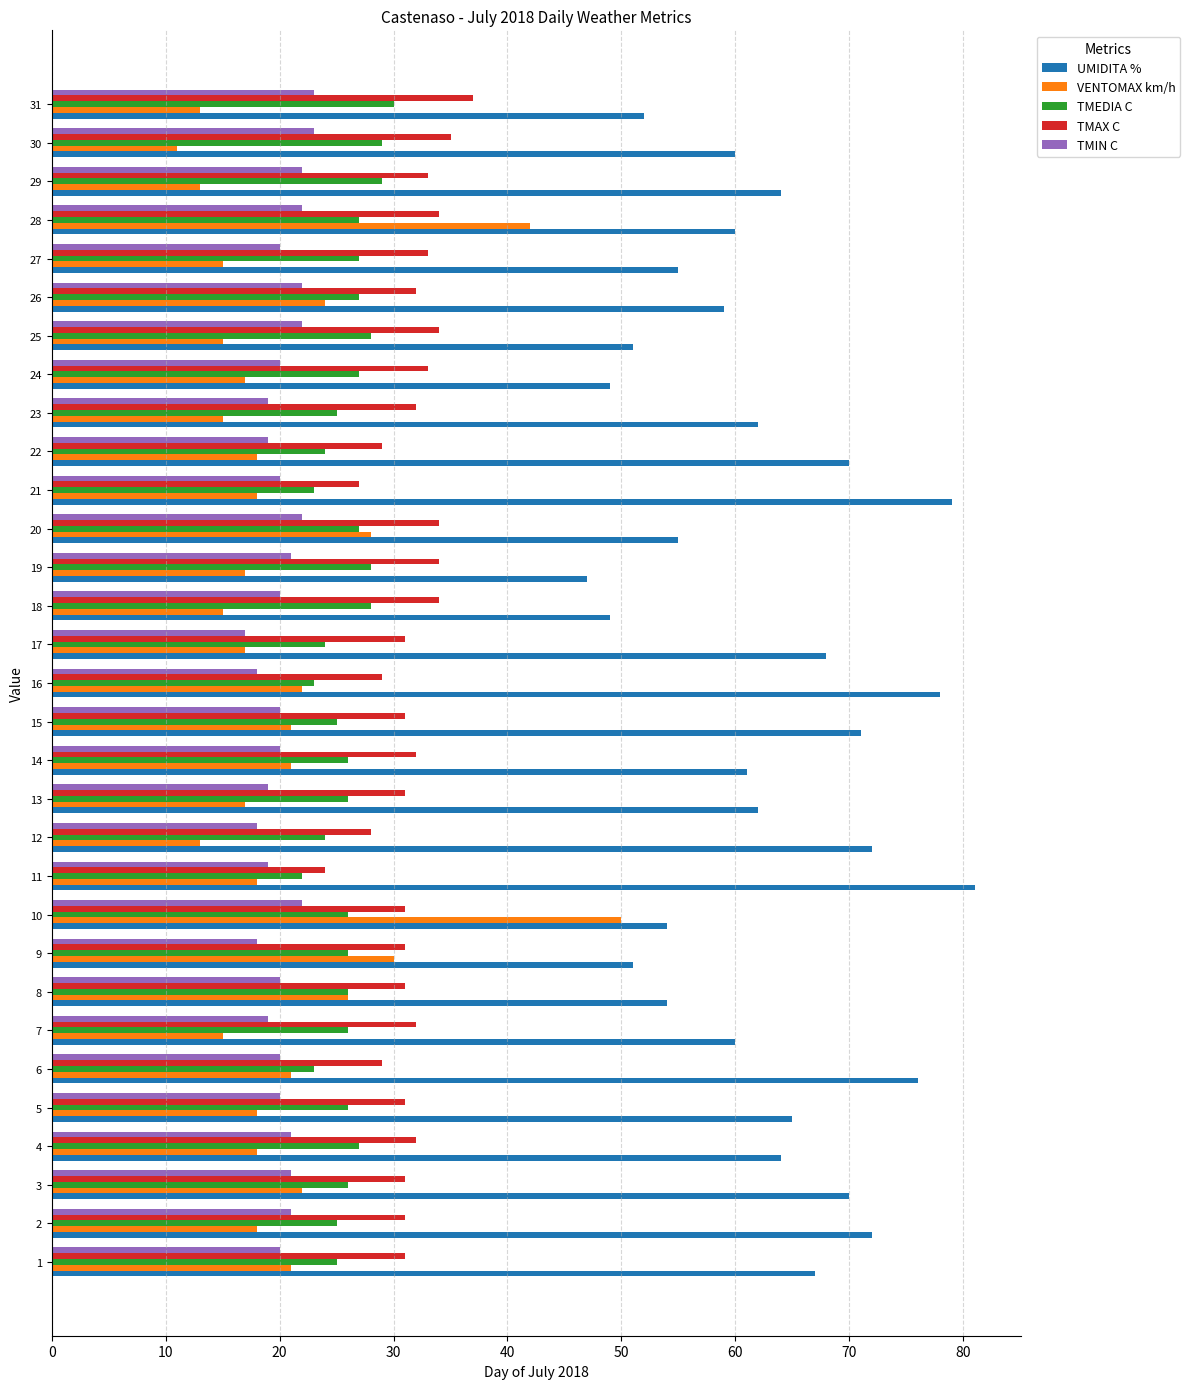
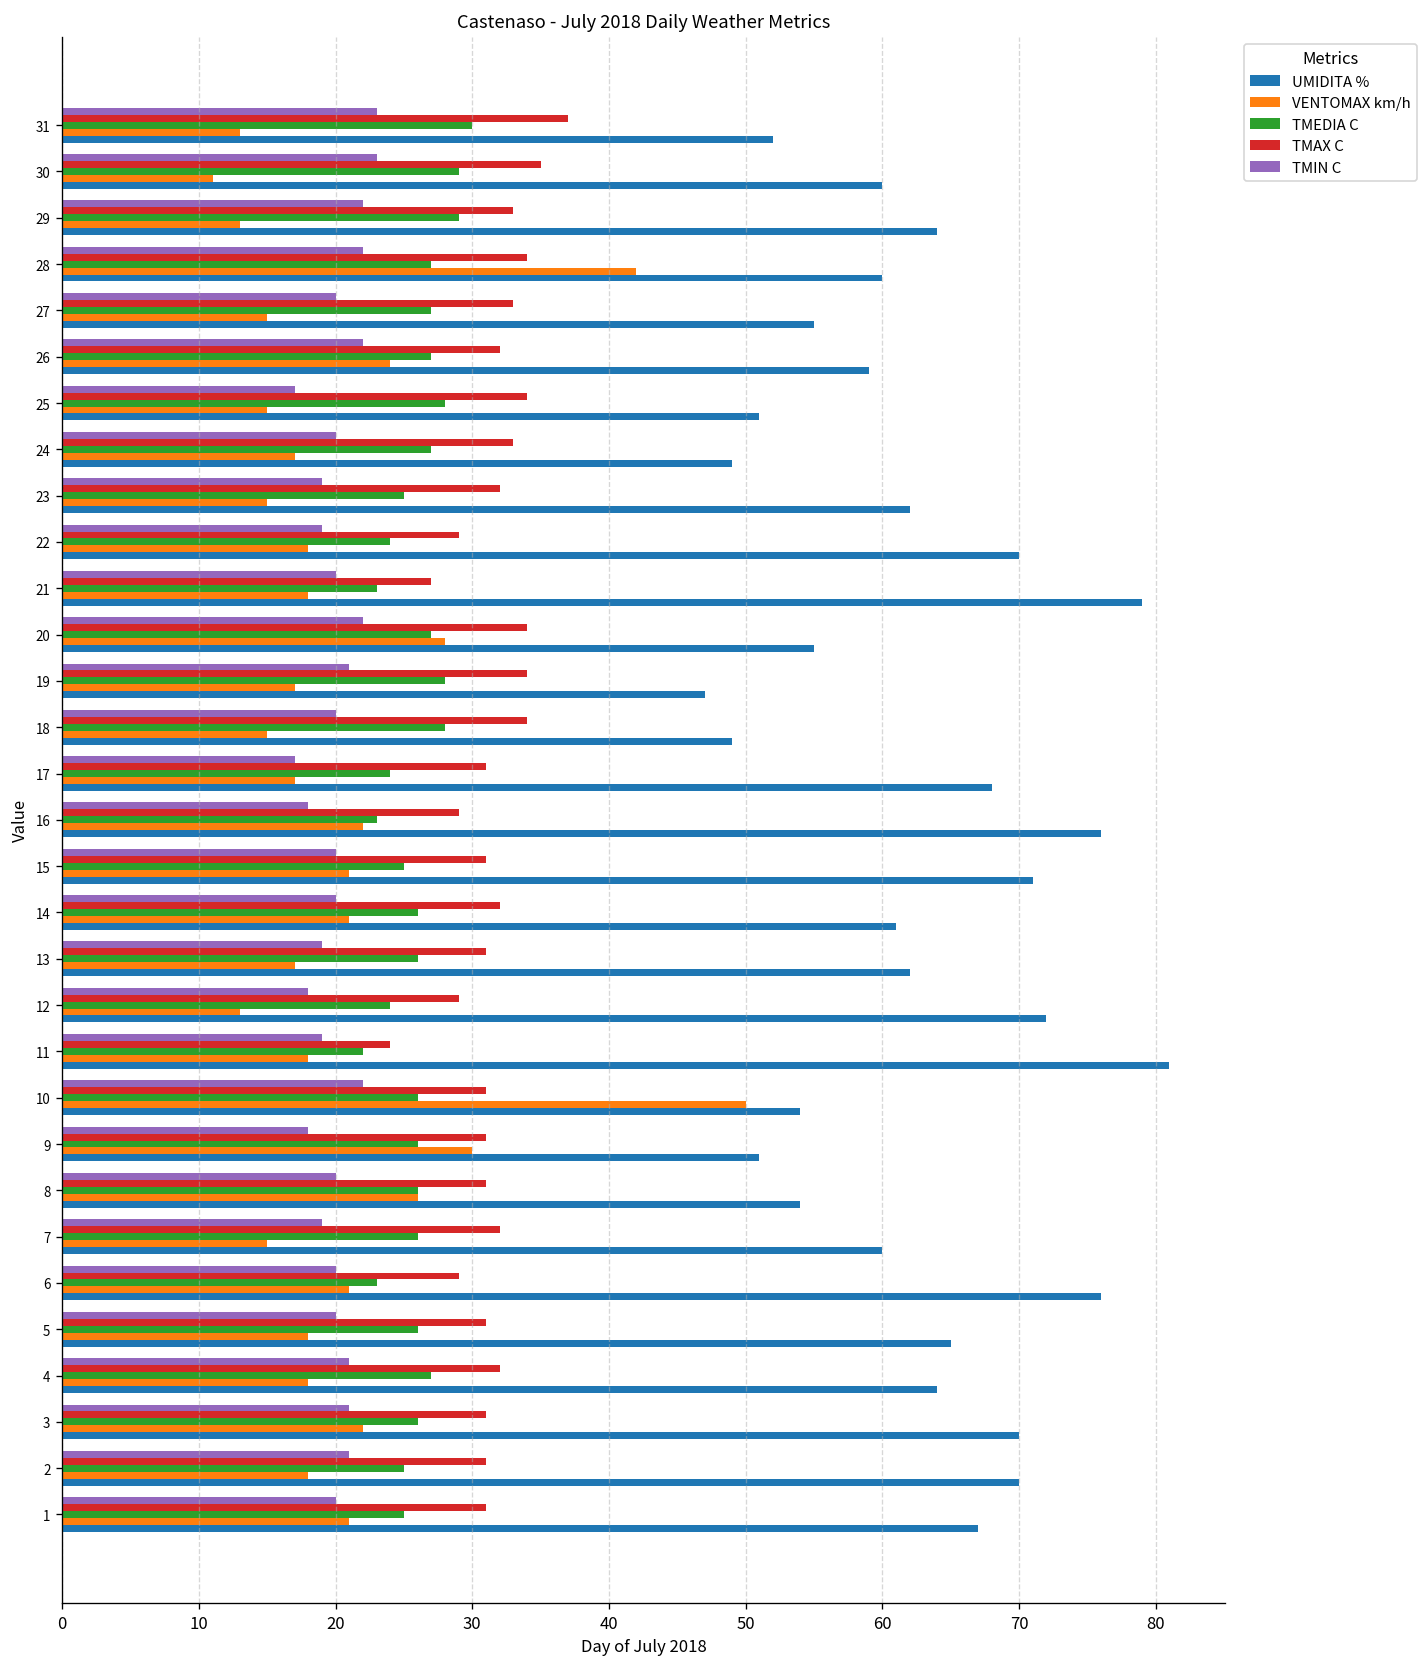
TMIN C, 25: 22 -> 17
UMIDITA %, 16: 78 -> 76
TMAX C, 12: 28 -> 29
UMIDITA %, 2: 72 -> 70
